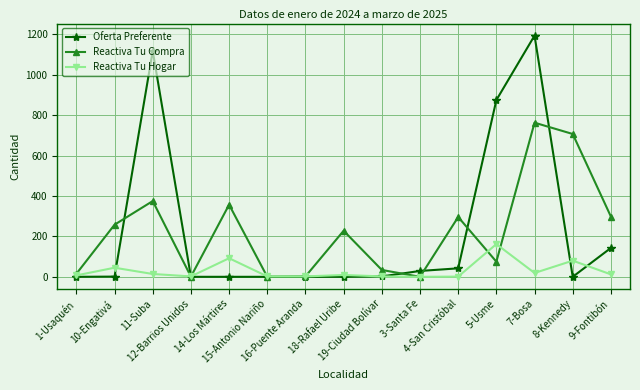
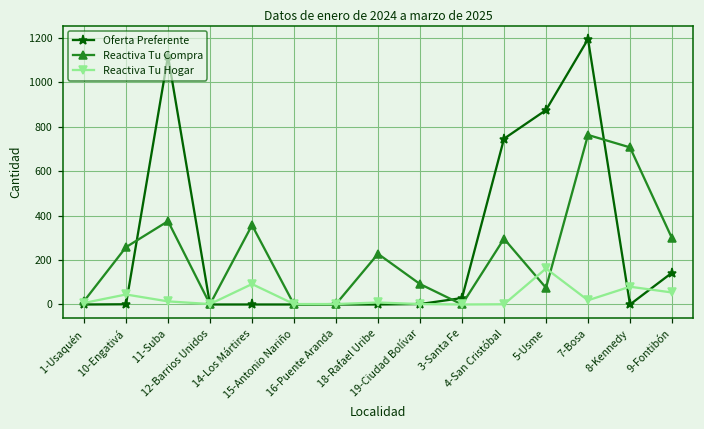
Reactiva Tu Compra, 19-Ciudad Bolívar: 30 -> 90
Oferta Preferente, 4-San Cristóbal: 40 -> 750
Reactiva Tu Hogar, 9-Fontibón: 10 -> 50
